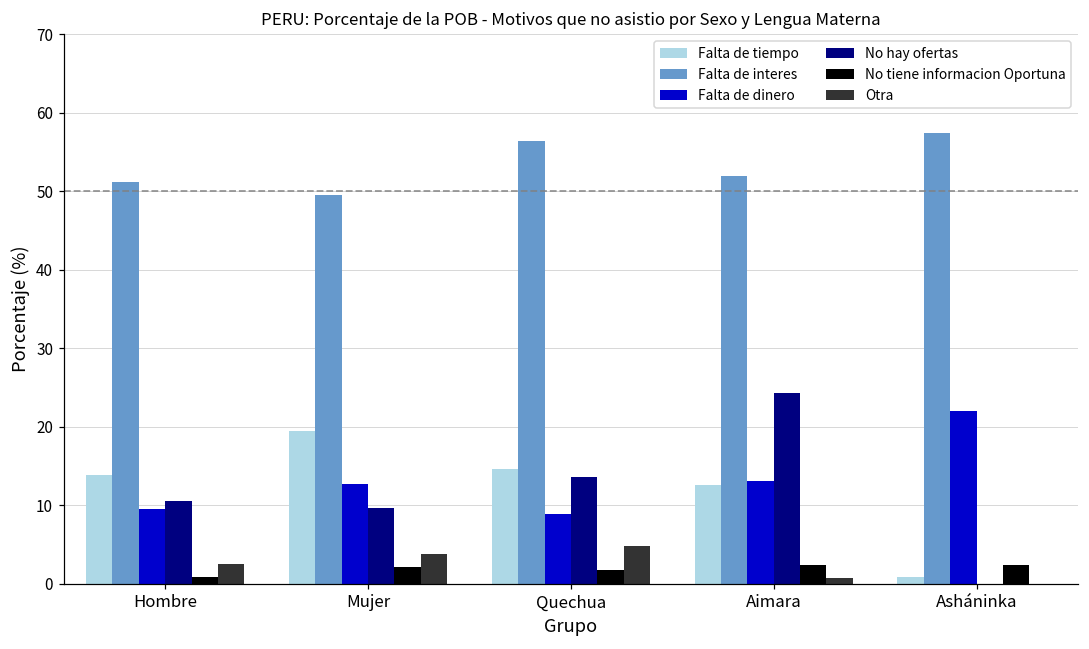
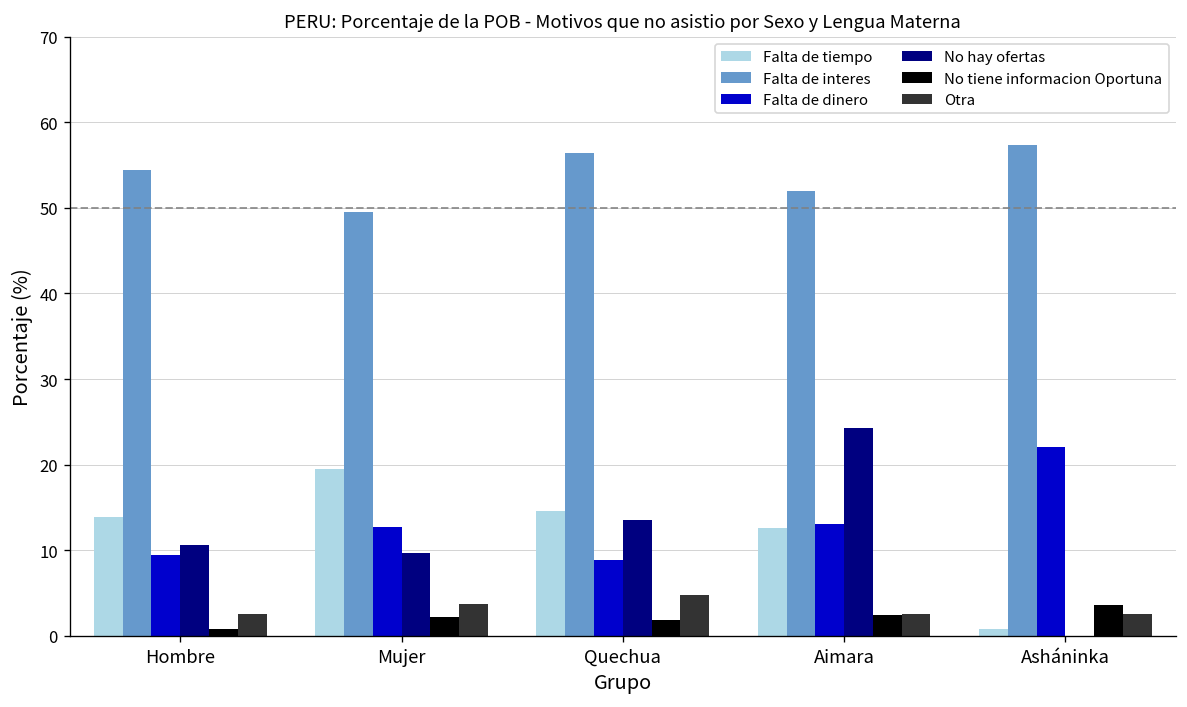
Falta de interes, Hombre: 51 -> 54
Otra, Aimara: 1 -> 3
No tiene informacion Oportuna, Asháninka: 2 -> 4
Otra, Asháninka: 0 -> 3
